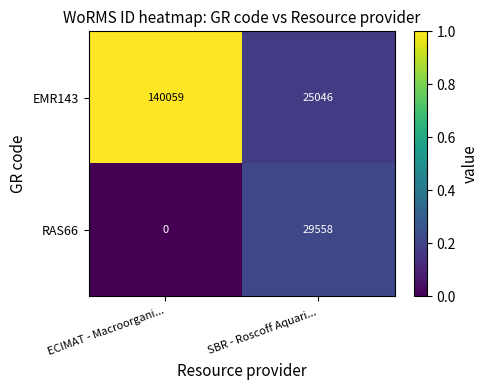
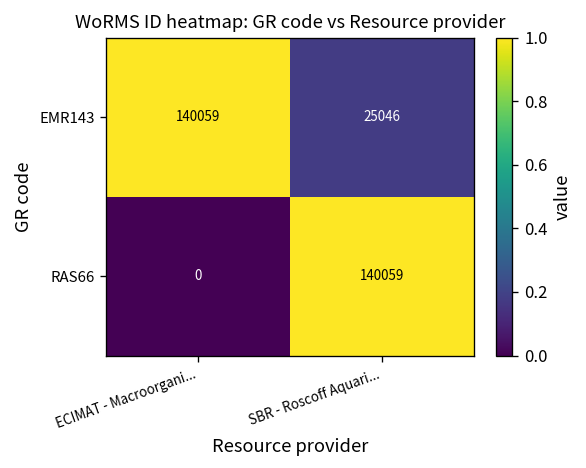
RAS66, SBR - Roscoff Aquari...: 29558 -> 140059
